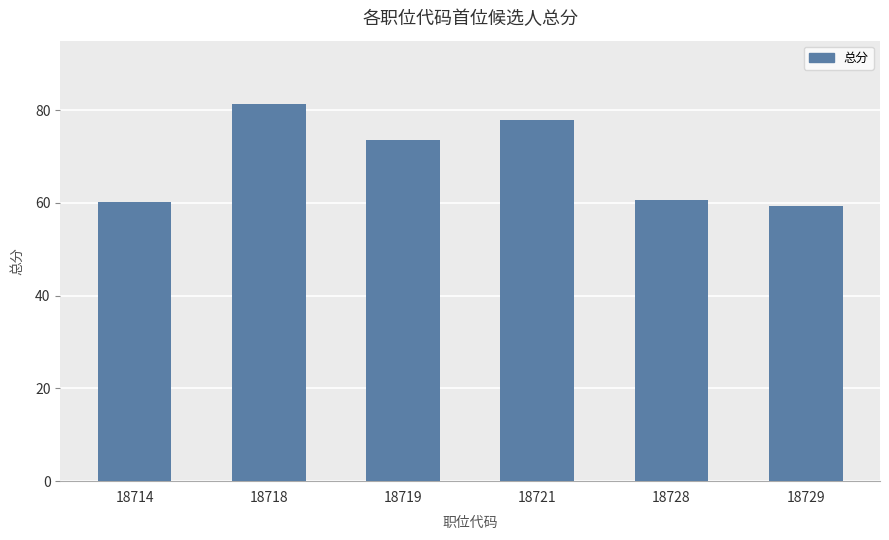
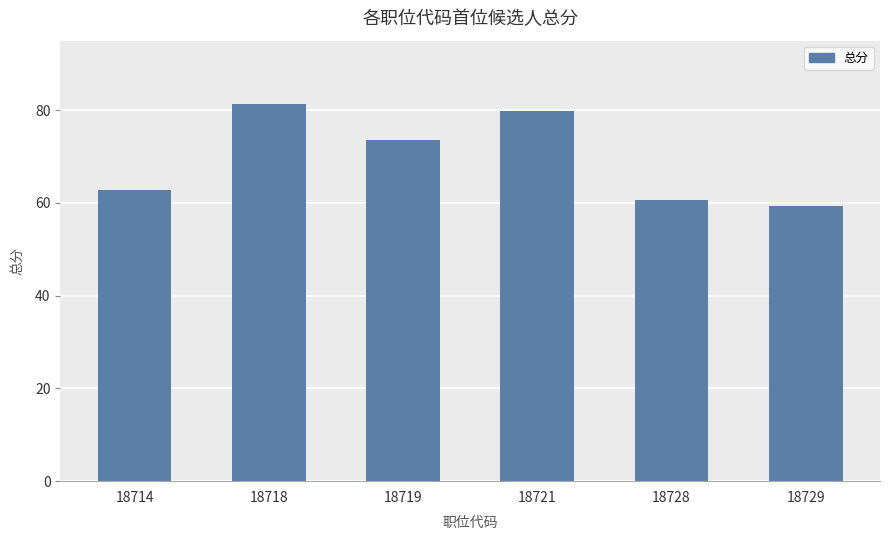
18714: 60 -> 63
18721: 78 -> 80
